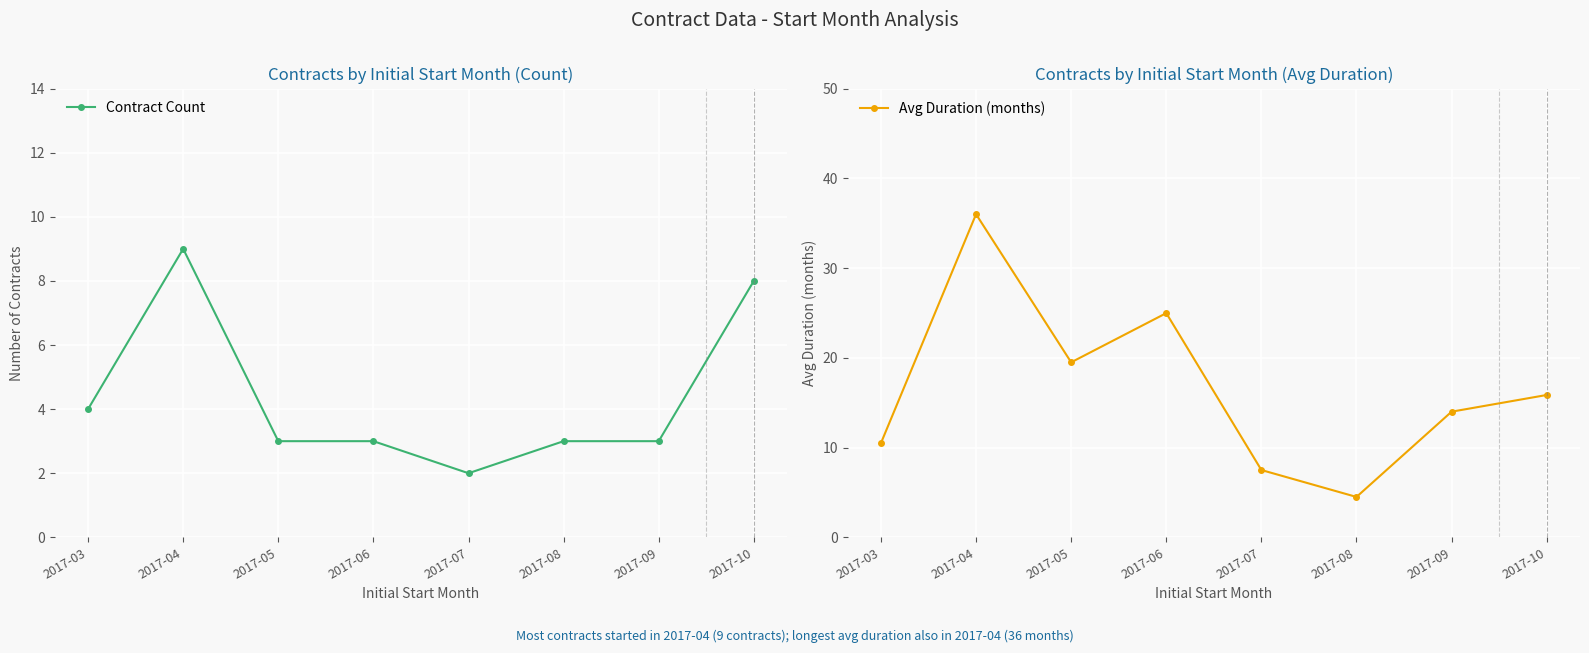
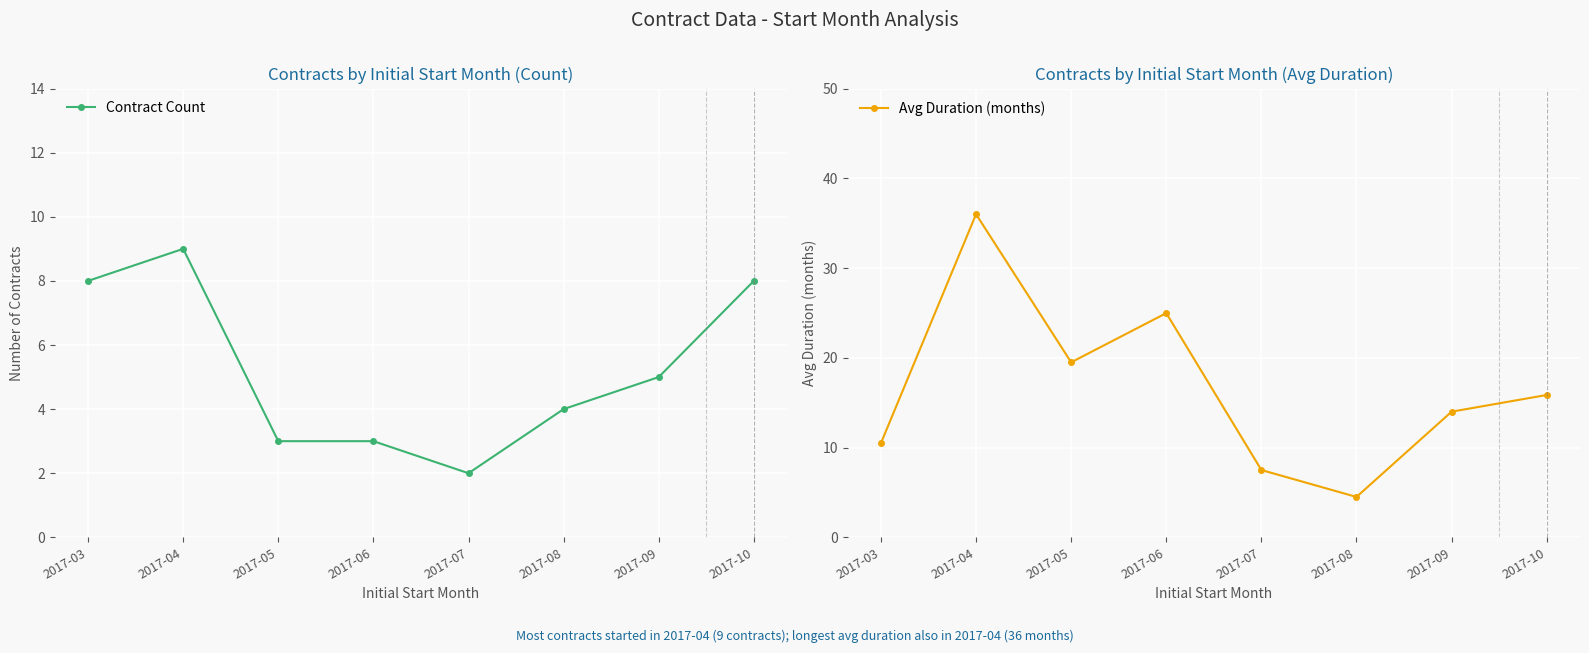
Contracts by Initial Start Month (Count), 2017-03: 4 -> 8
Contracts by Initial Start Month (Count), 2017-08: 3 -> 4
Contracts by Initial Start Month (Count), 2017-09: 3 -> 5
